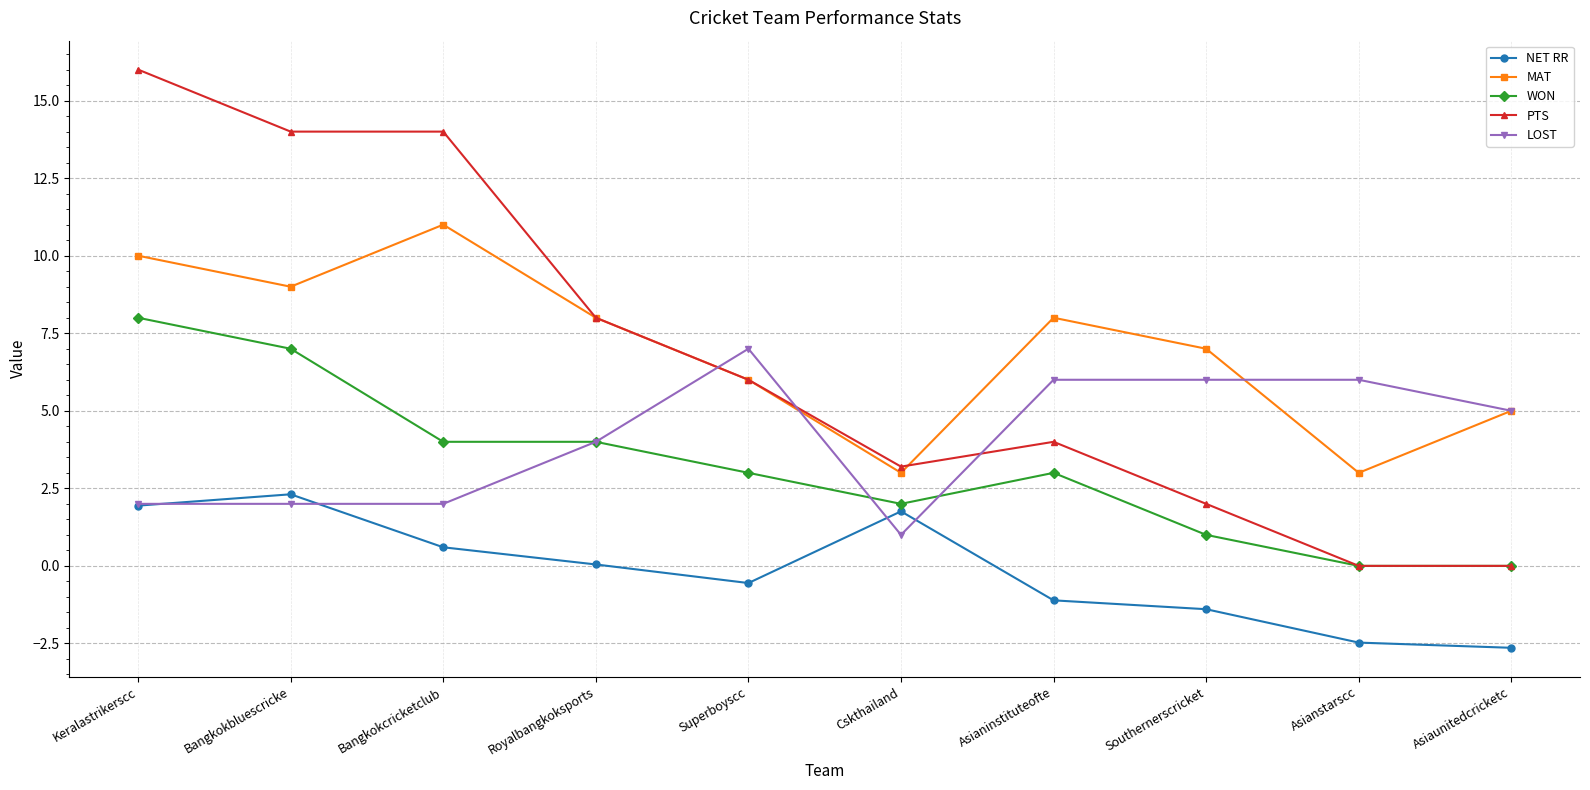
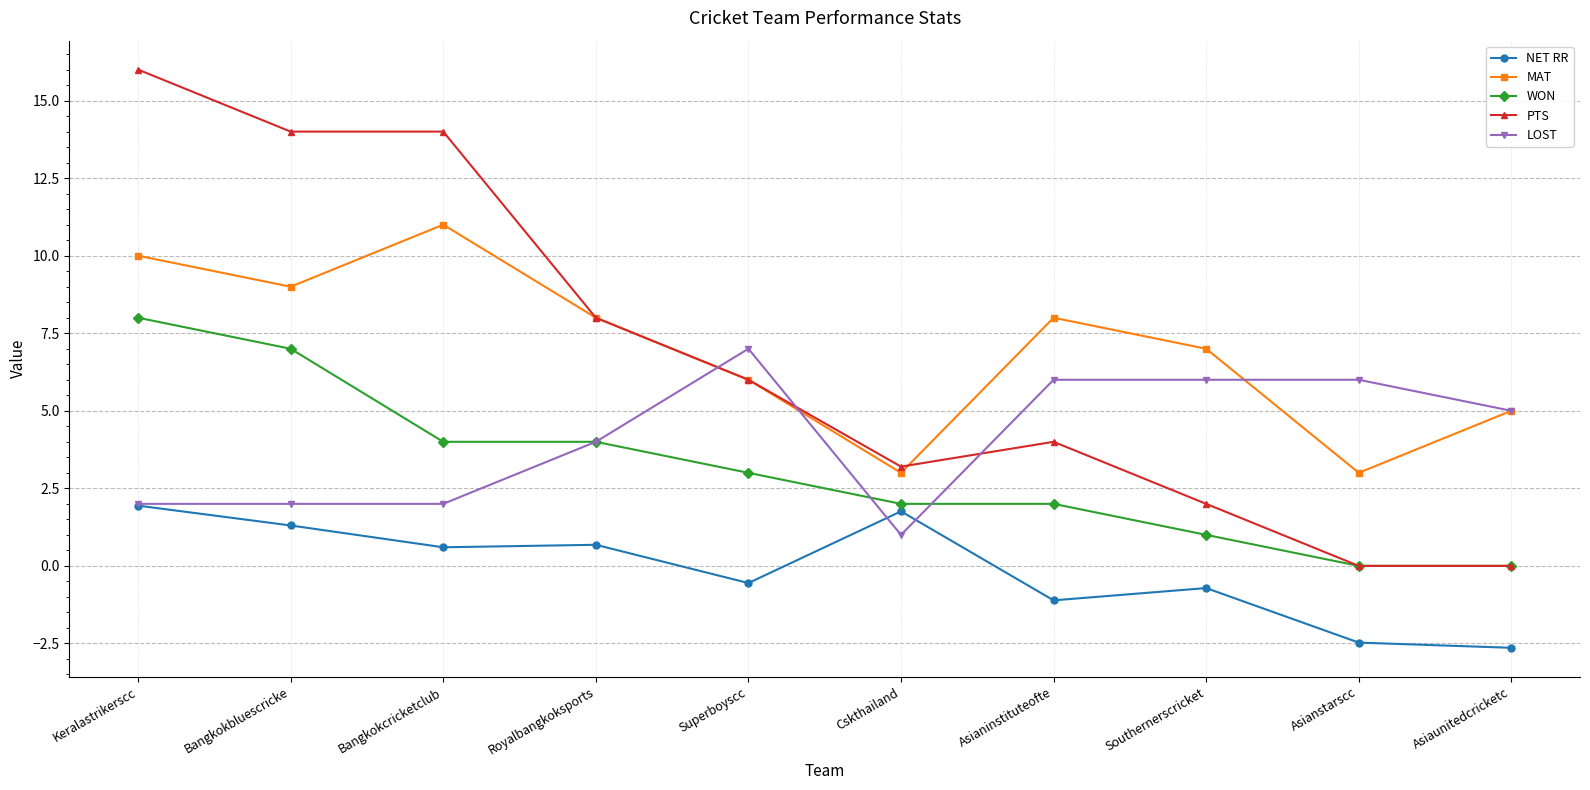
NET RR, Bangkokbluescricke: 2.3 -> 1.3
NET RR, Royalbangkoksports: 0.0 -> 0.7
WON, Asianinstituteofte: 3 -> 2
NET RR, Southernerscricket: -1.4 -> -0.7
